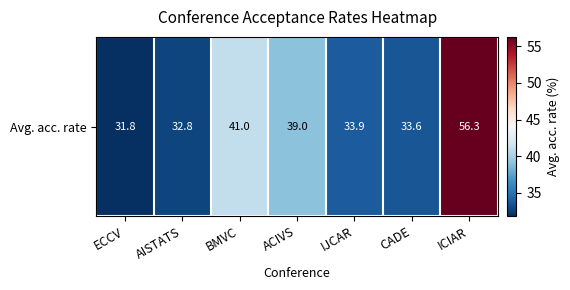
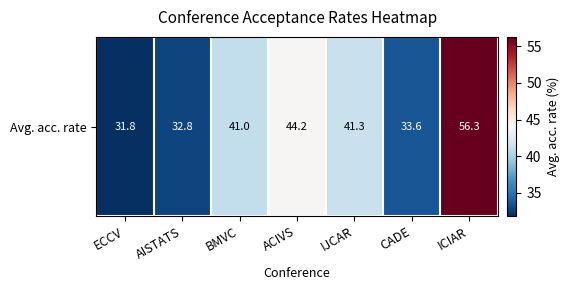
Avg. acc. rate, ACIVS: 39.0 -> 44.2
Avg. acc. rate, IJCAR: 33.9 -> 41.3
